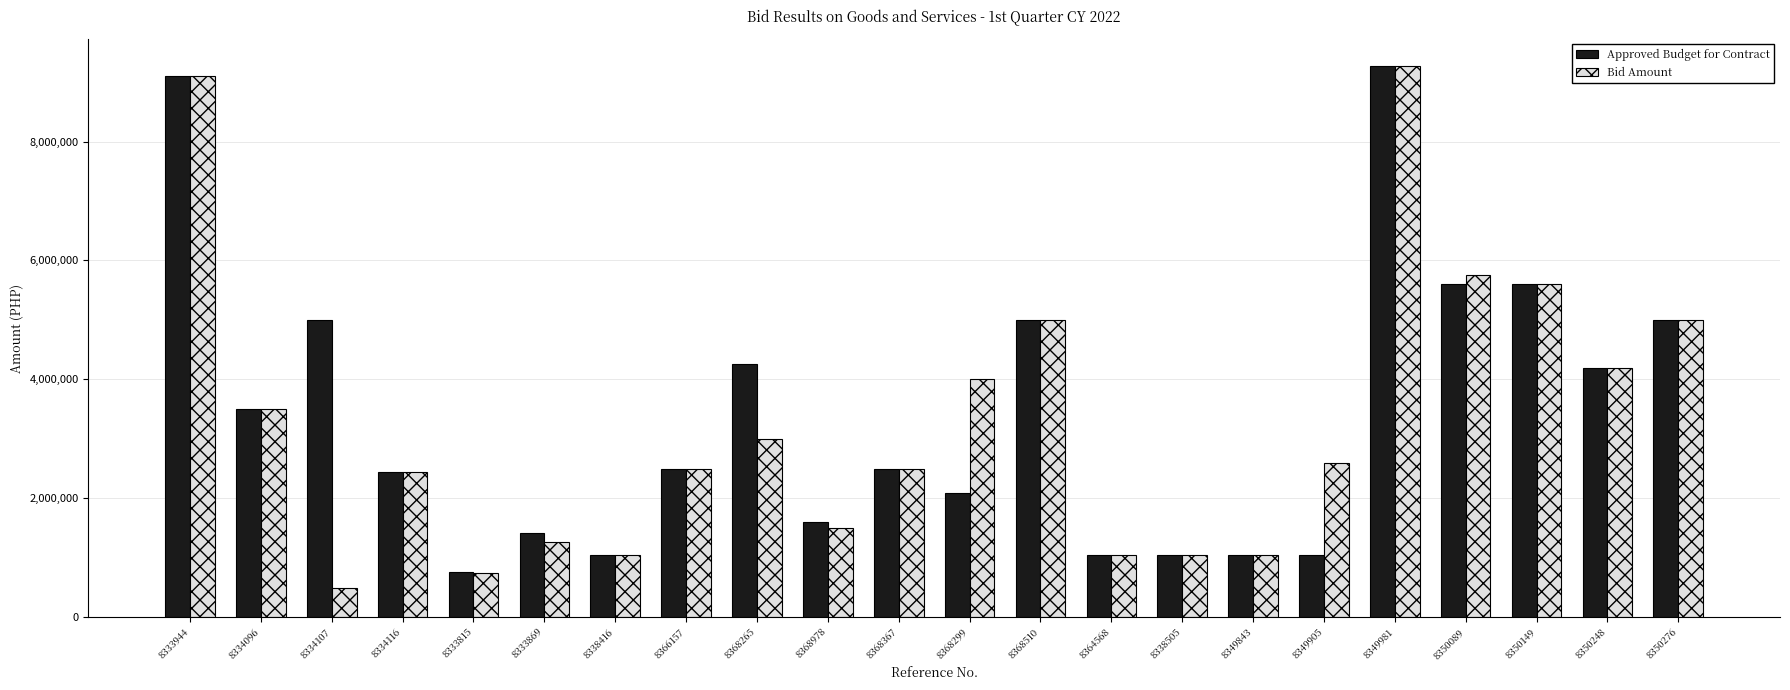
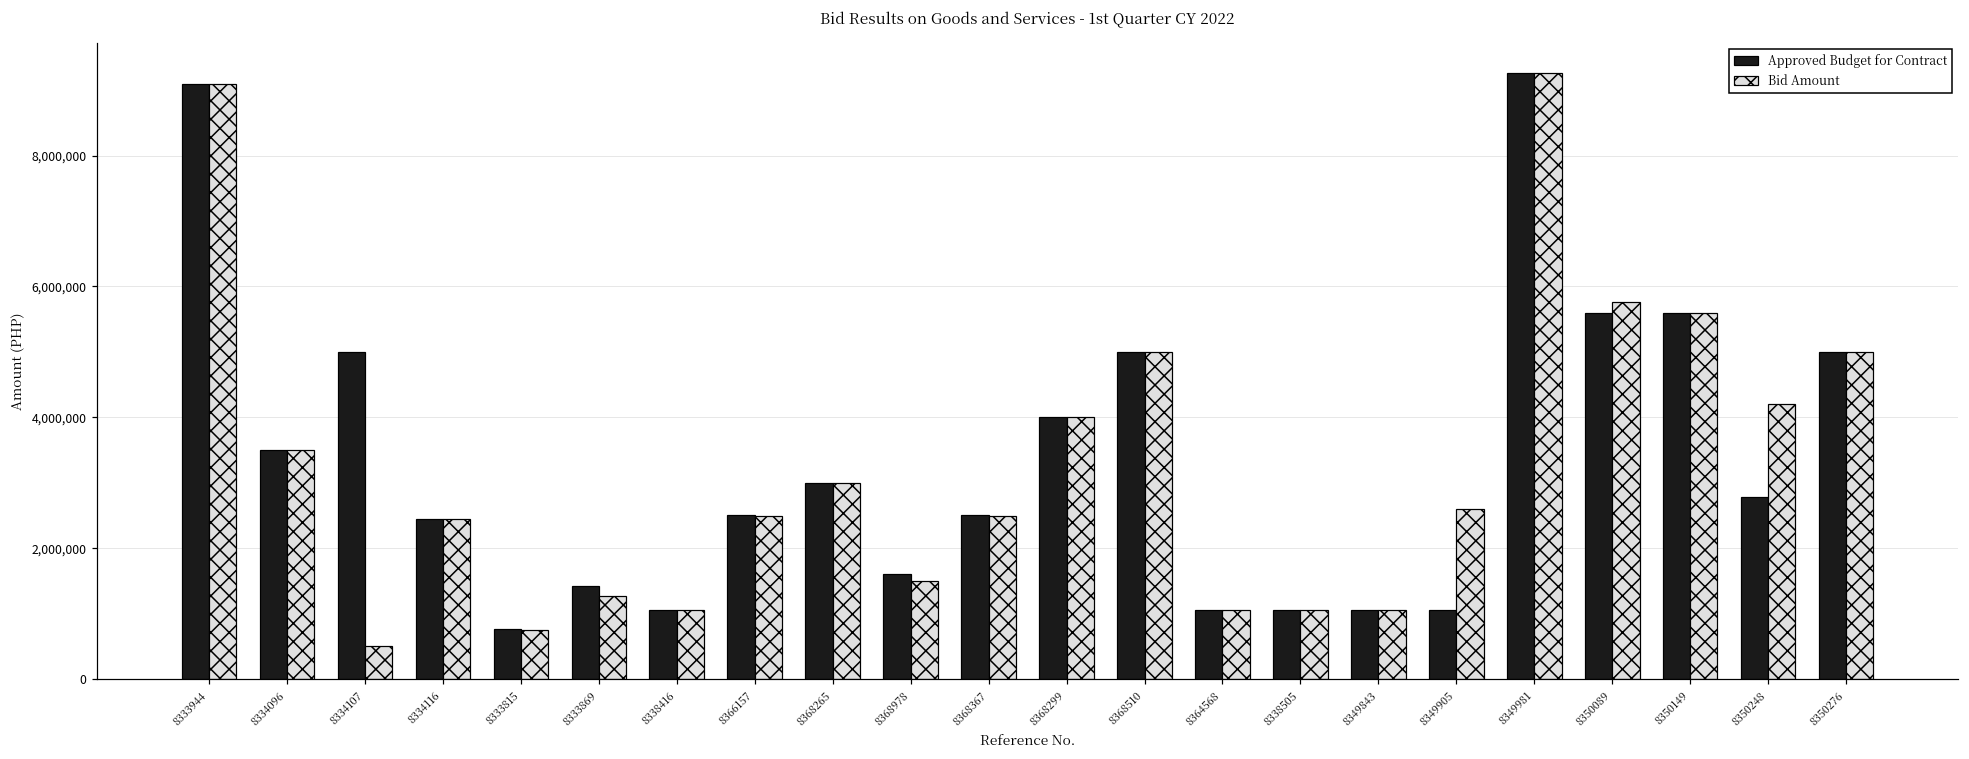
Approved Budget for Contract, 8368265: 4,300,000 -> 3,000,000
Approved Budget for Contract, 8368299: 2,100,000 -> 4,000,000
Approved Budget for Contract, 8350248: 4,200,000 -> 2,800,000
